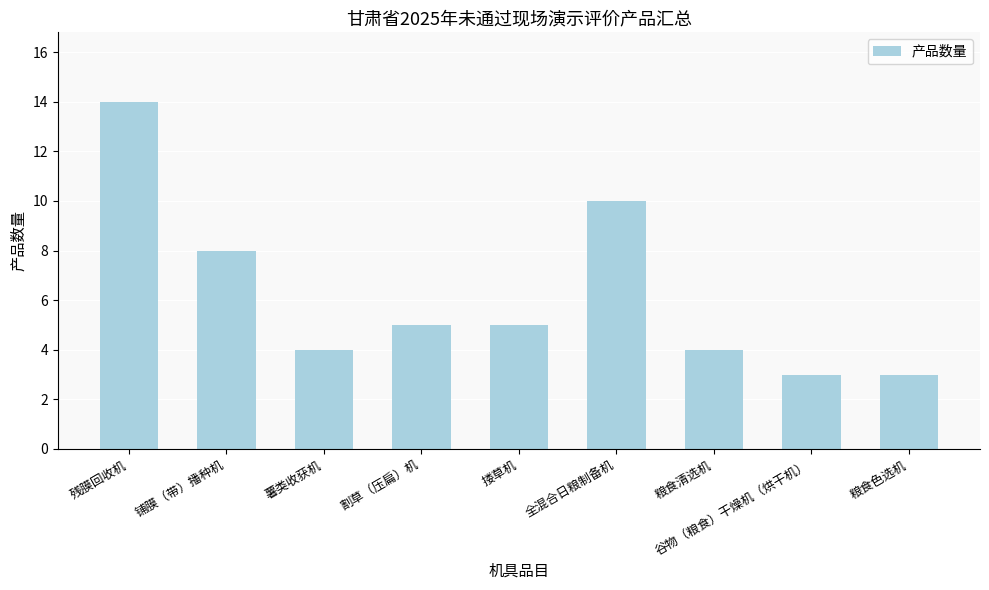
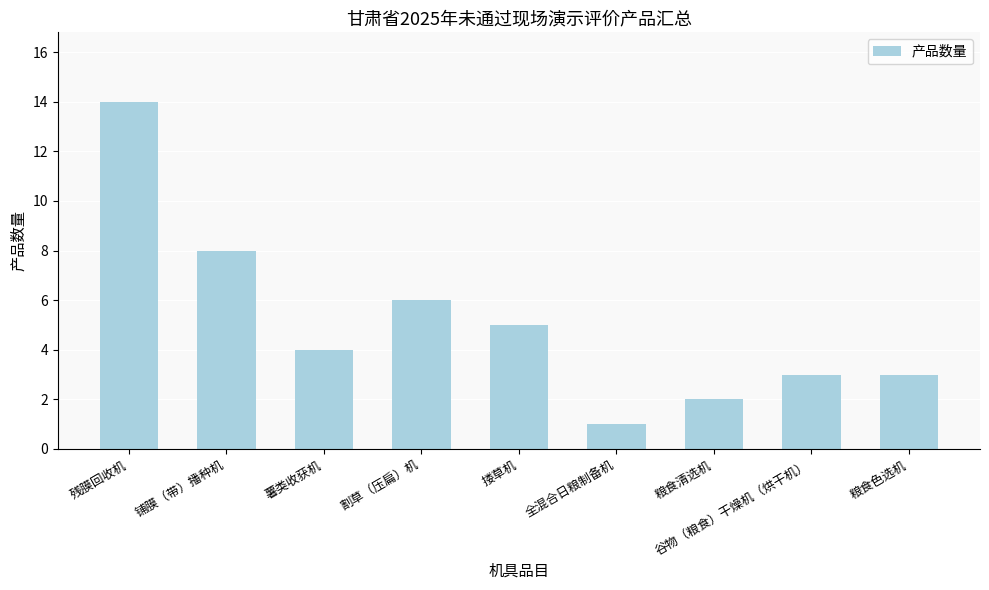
割草（压扁）机: 5 -> 6
全混合日粮制备机: 10 -> 1
粮食清选机: 4 -> 2
